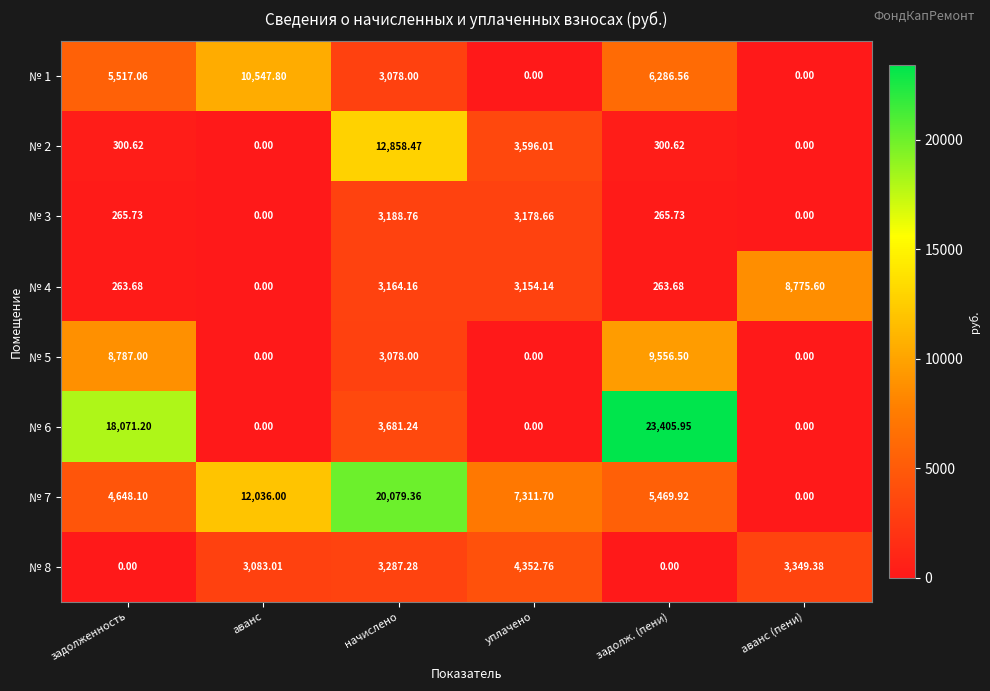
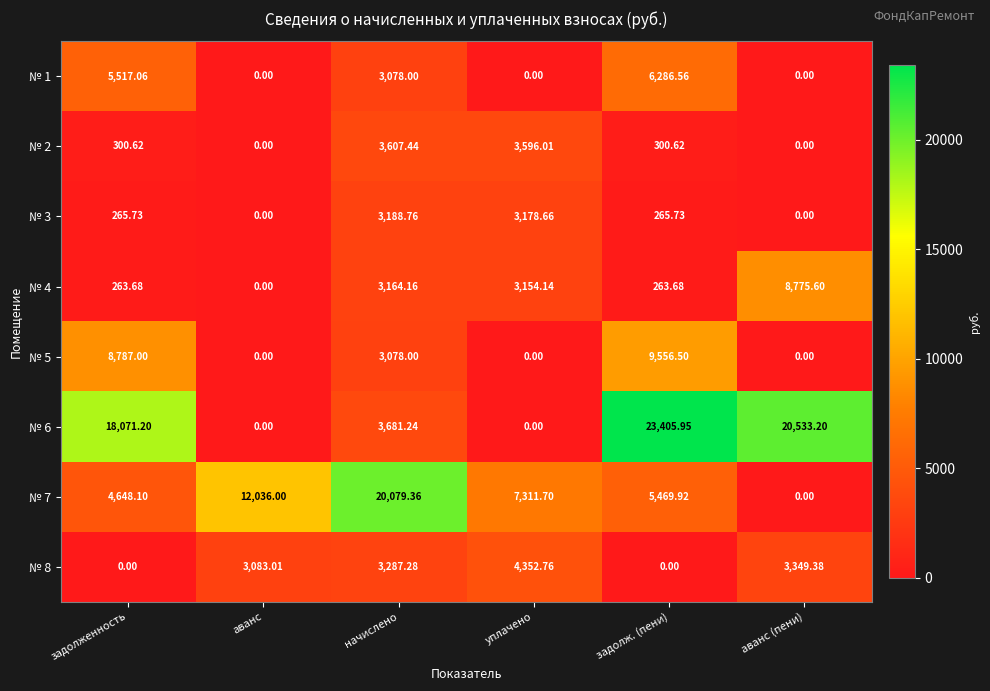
№ 1, аванс: 10,547.80 -> 0.00
№ 2, начислено: 12,858.47 -> 3,607.44
№ 6, аванс (пени): 0.00 -> 20,533.20
